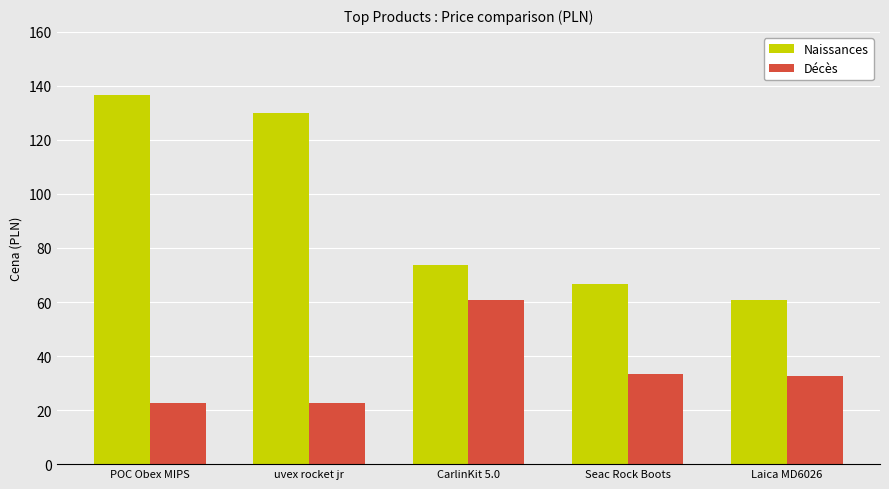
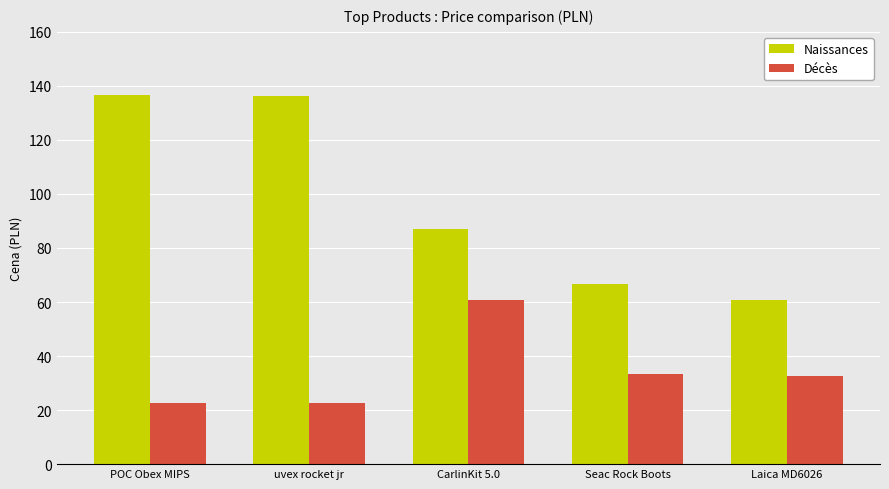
Naissances, uvex rocket jr: 130 -> 136
Naissances, CarlinKit 5.0: 74 -> 87
